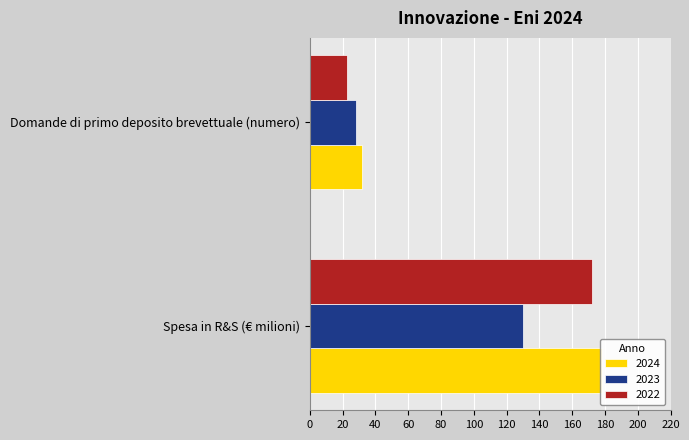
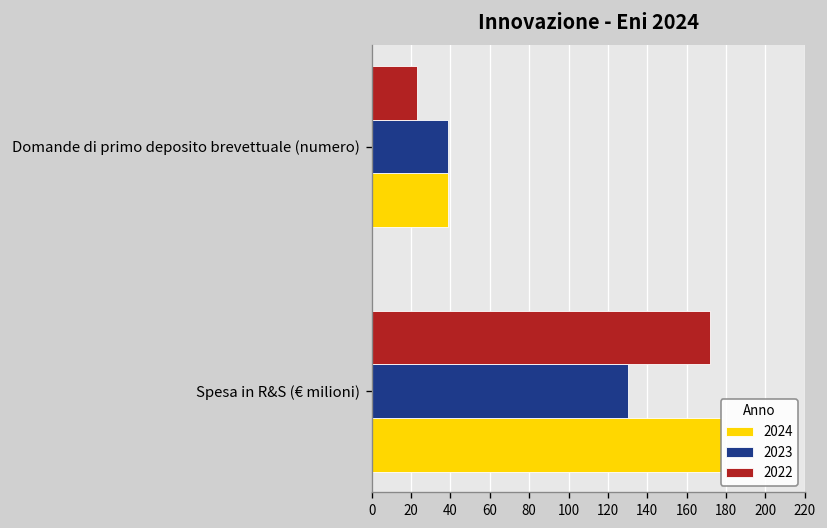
2023, Domande di primo deposito brevettuale (numero): 28 -> 39
2024, Domande di primo deposito brevettuale (numero): 32 -> 39
